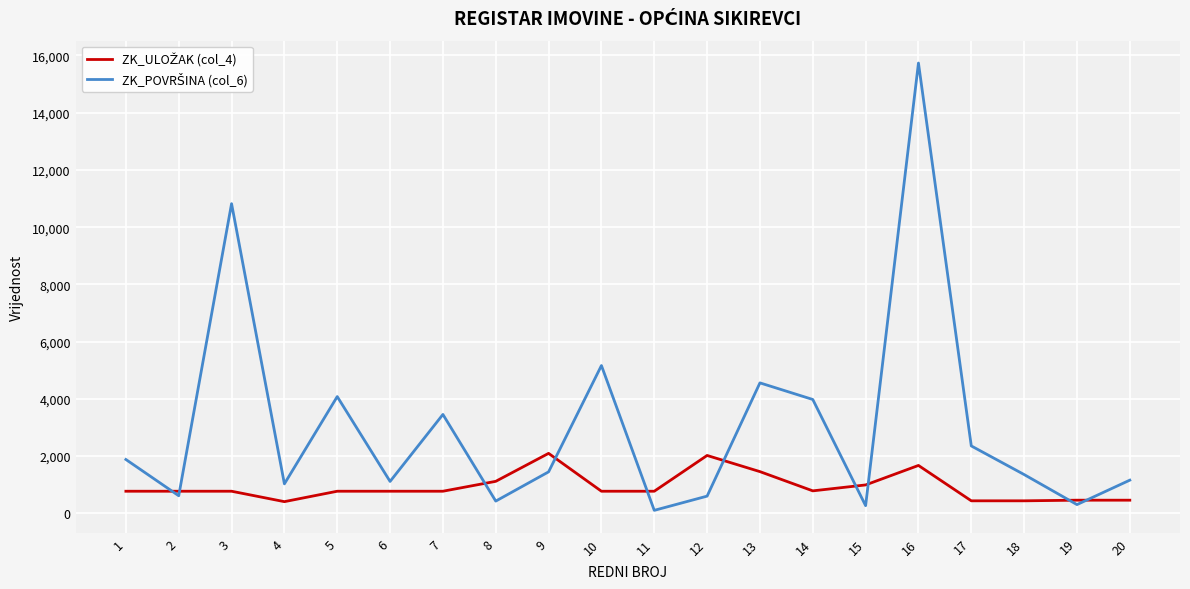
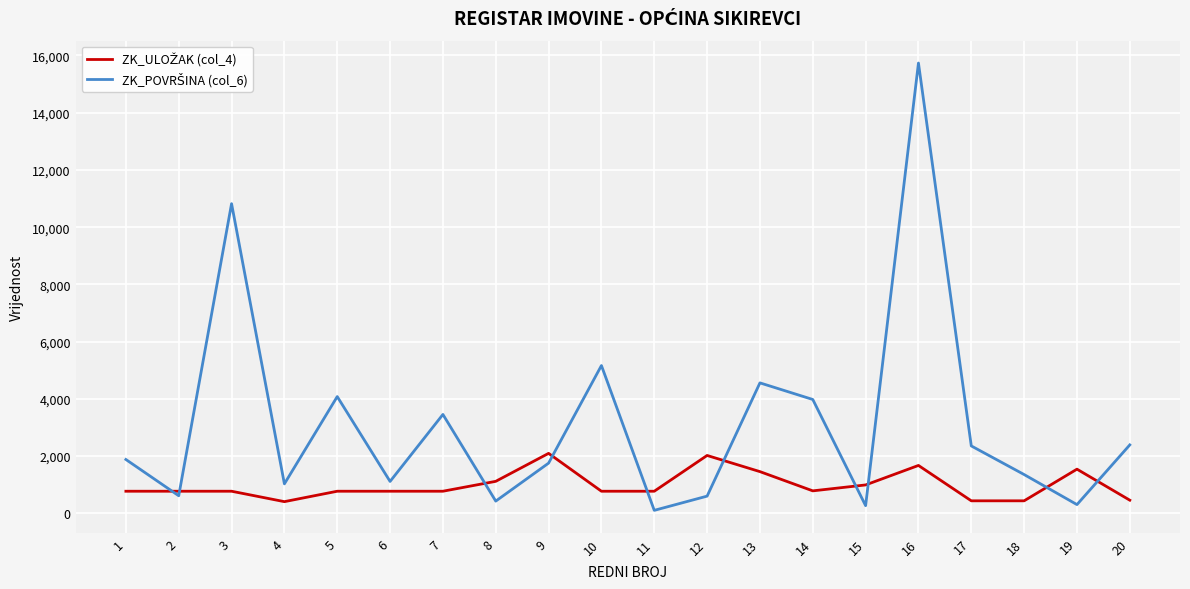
ZK_POVRŠINA (col_6), 9: 1,500 -> 1,800
ZK_ULOŽAK (col_4), 19: 500 -> 1,500
ZK_POVRŠINA (col_6), 20: 1,200 -> 2,400
